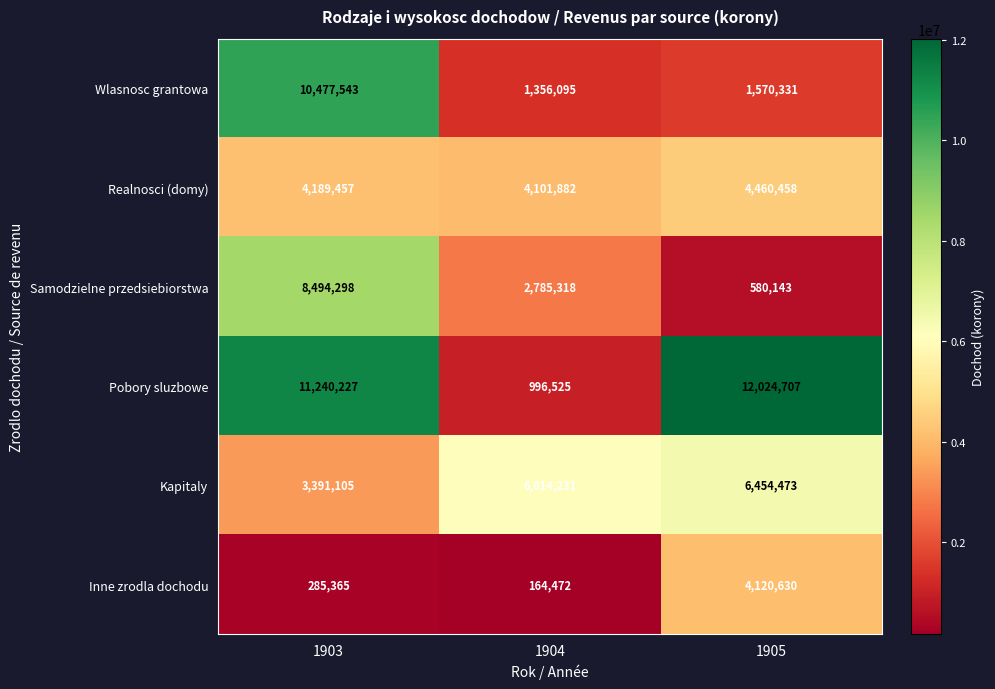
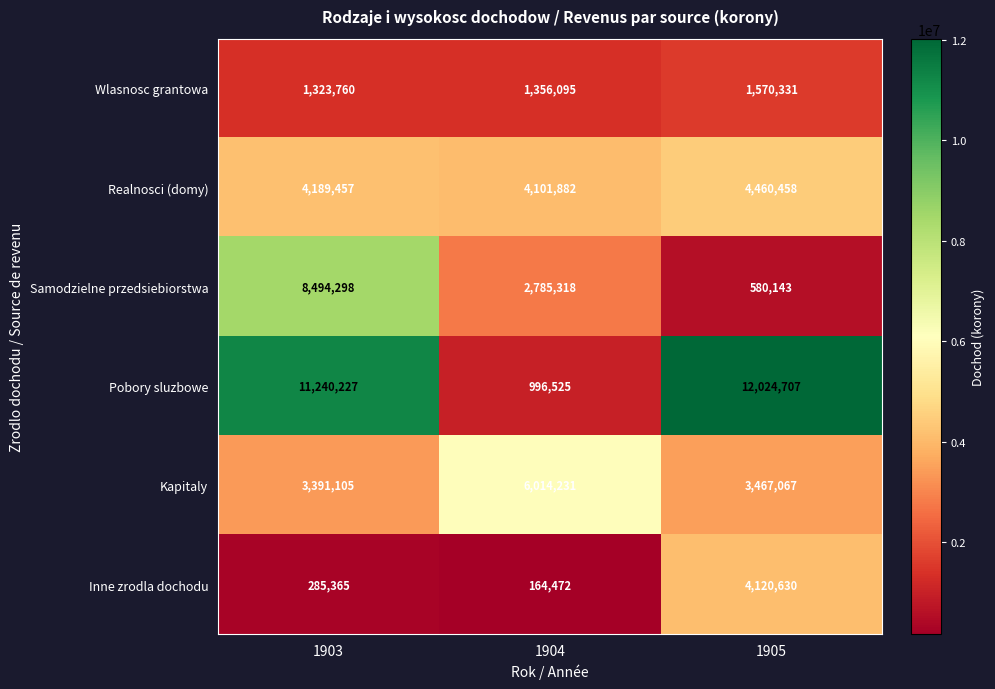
Wlasnosc grantowa, 1903: 10,477,543 -> 1,323,760
Kapitaly, 1905: 6,454,473 -> 3,467,067
